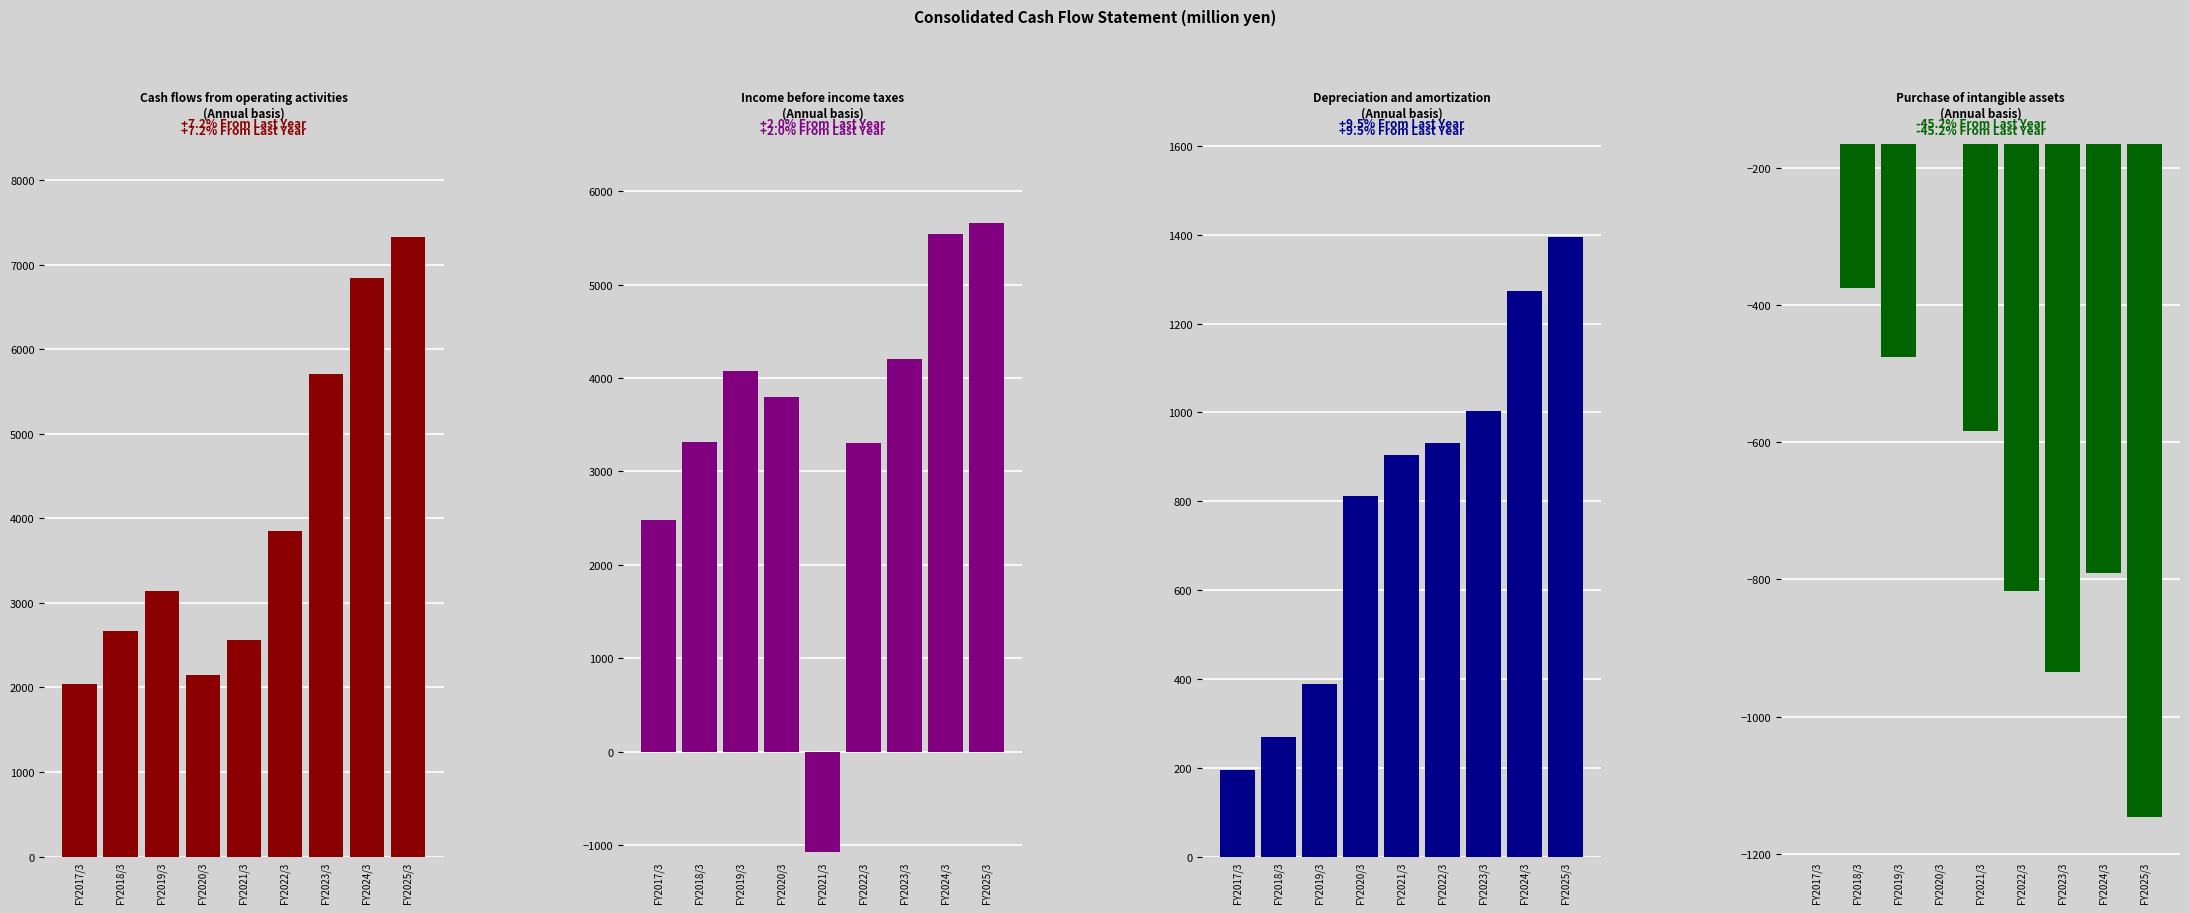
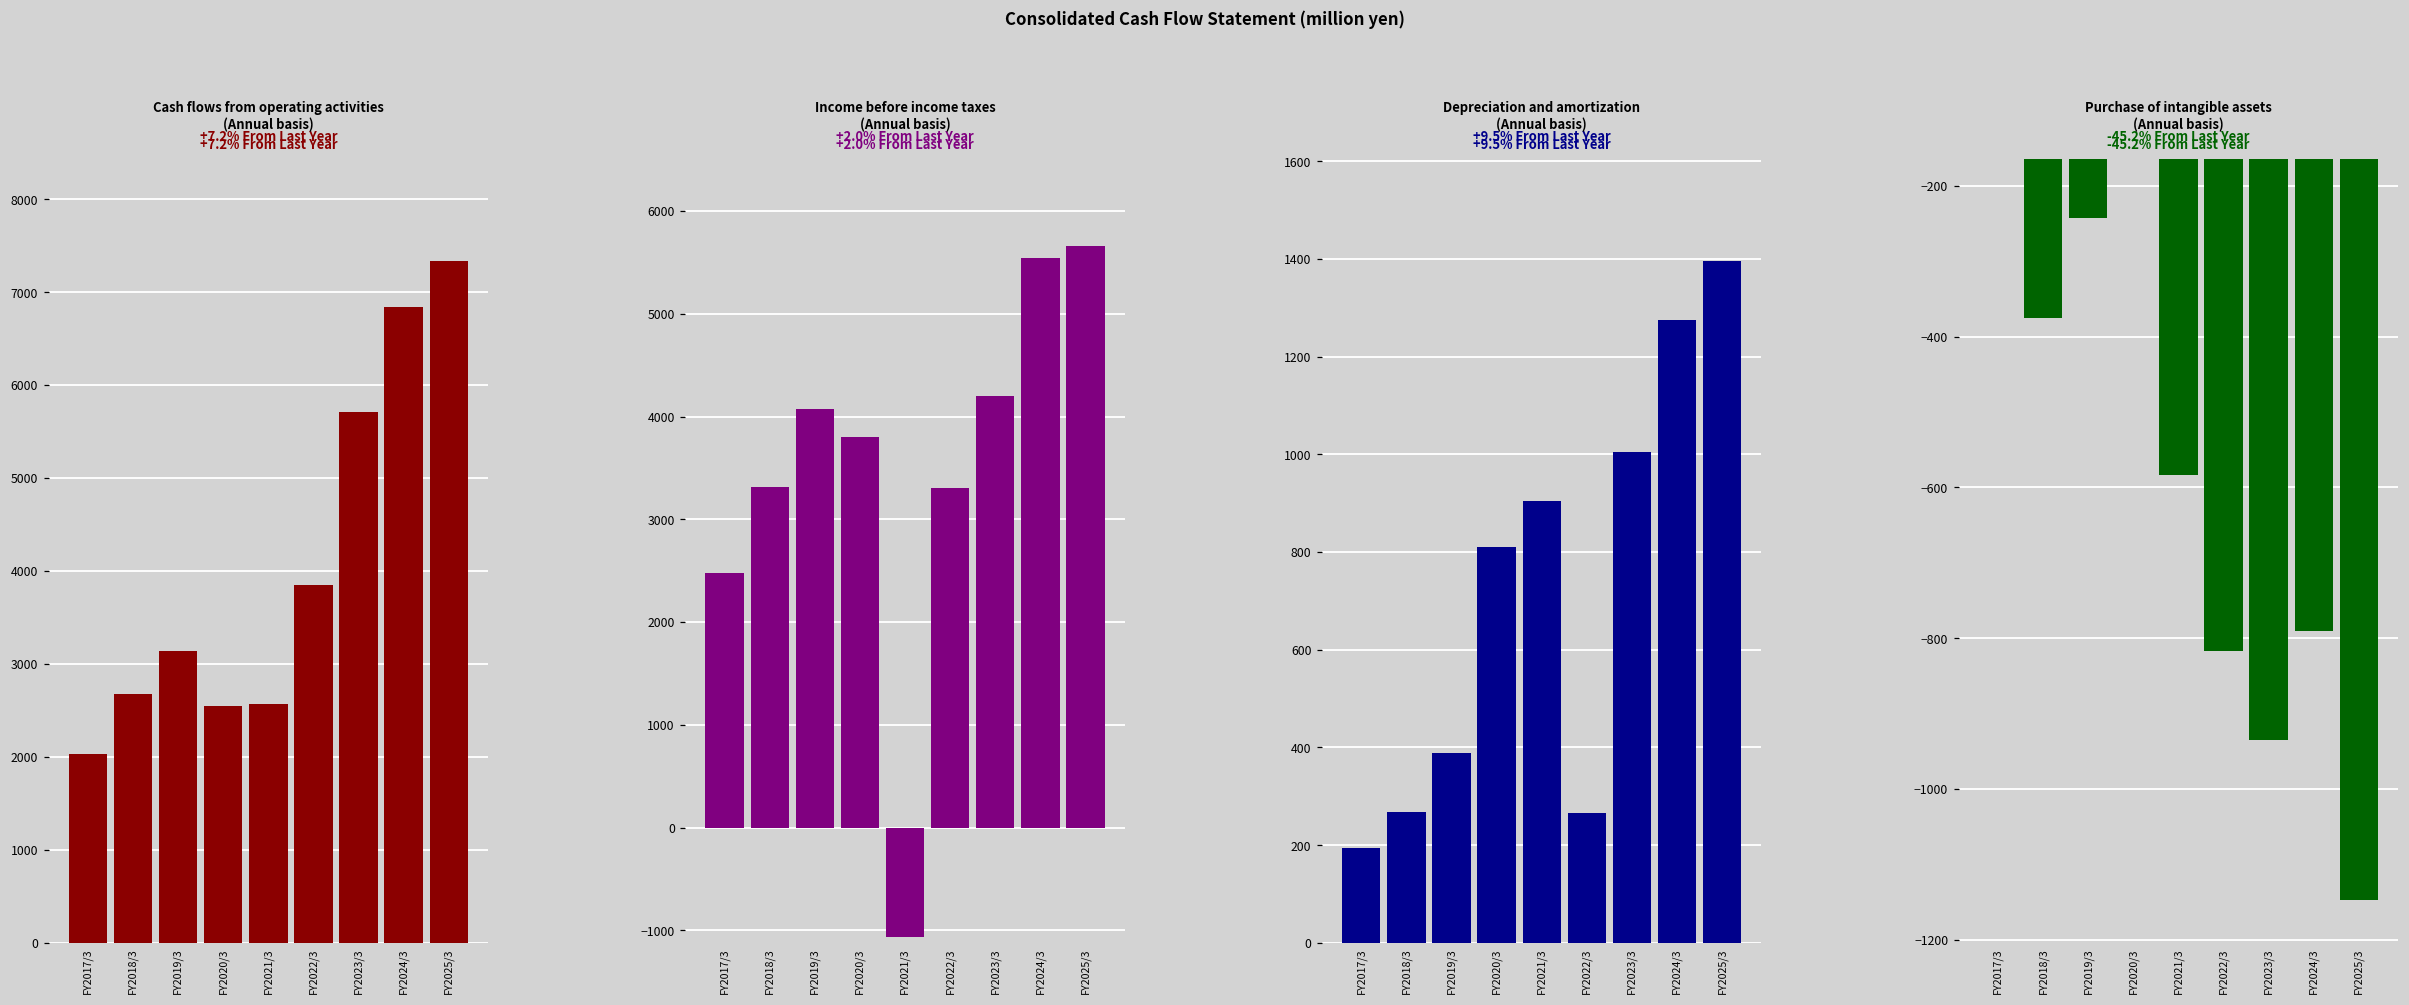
Cash flows from operating activities (Annual basis), FY2020/3: 2100 -> 2500
Depreciation and amortization (Annual basis), FY2022/3: 930 -> 270
Purchase of intangible assets (Annual basis), FY2019/3: -480 -> -240
